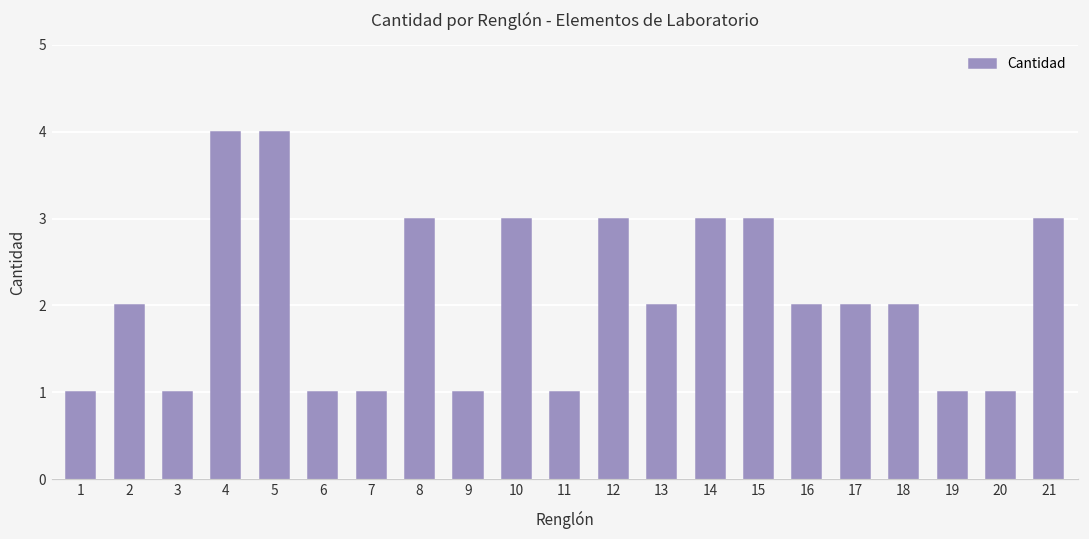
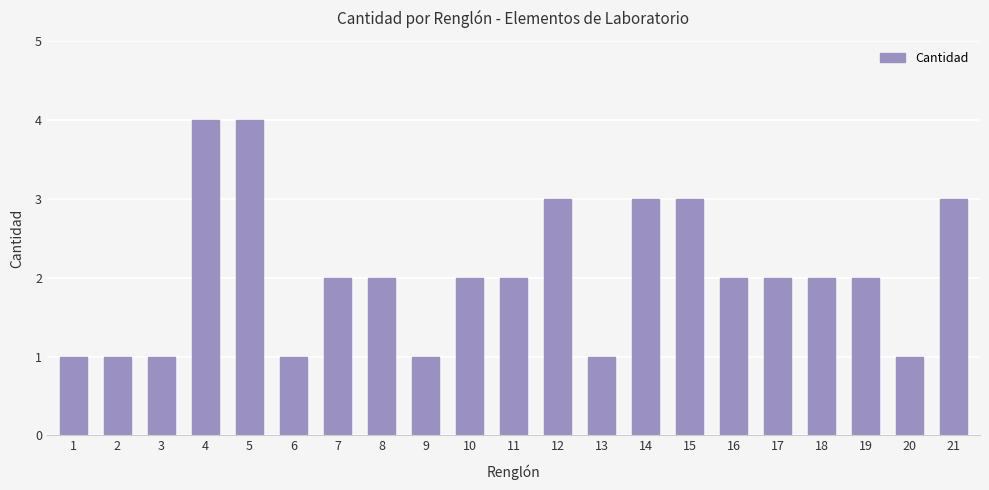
2: 2 -> 1
7: 1 -> 2
8: 3 -> 2
10: 3 -> 2
11: 1 -> 2
13: 2 -> 1
19: 1 -> 2
